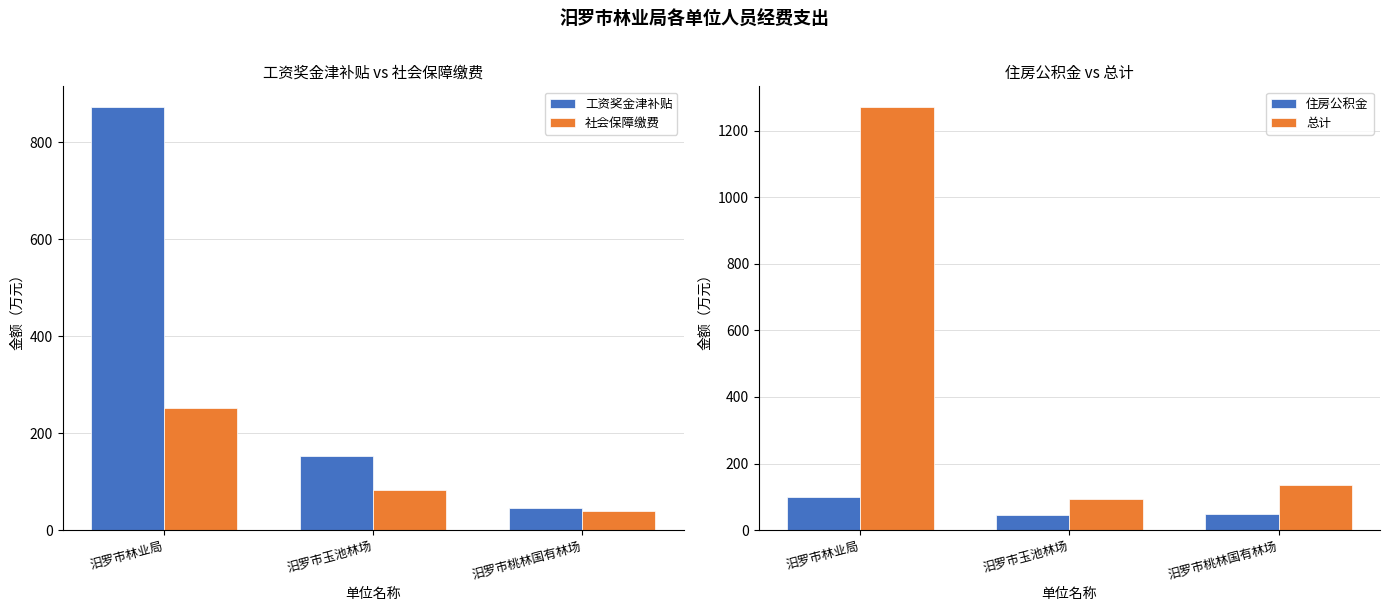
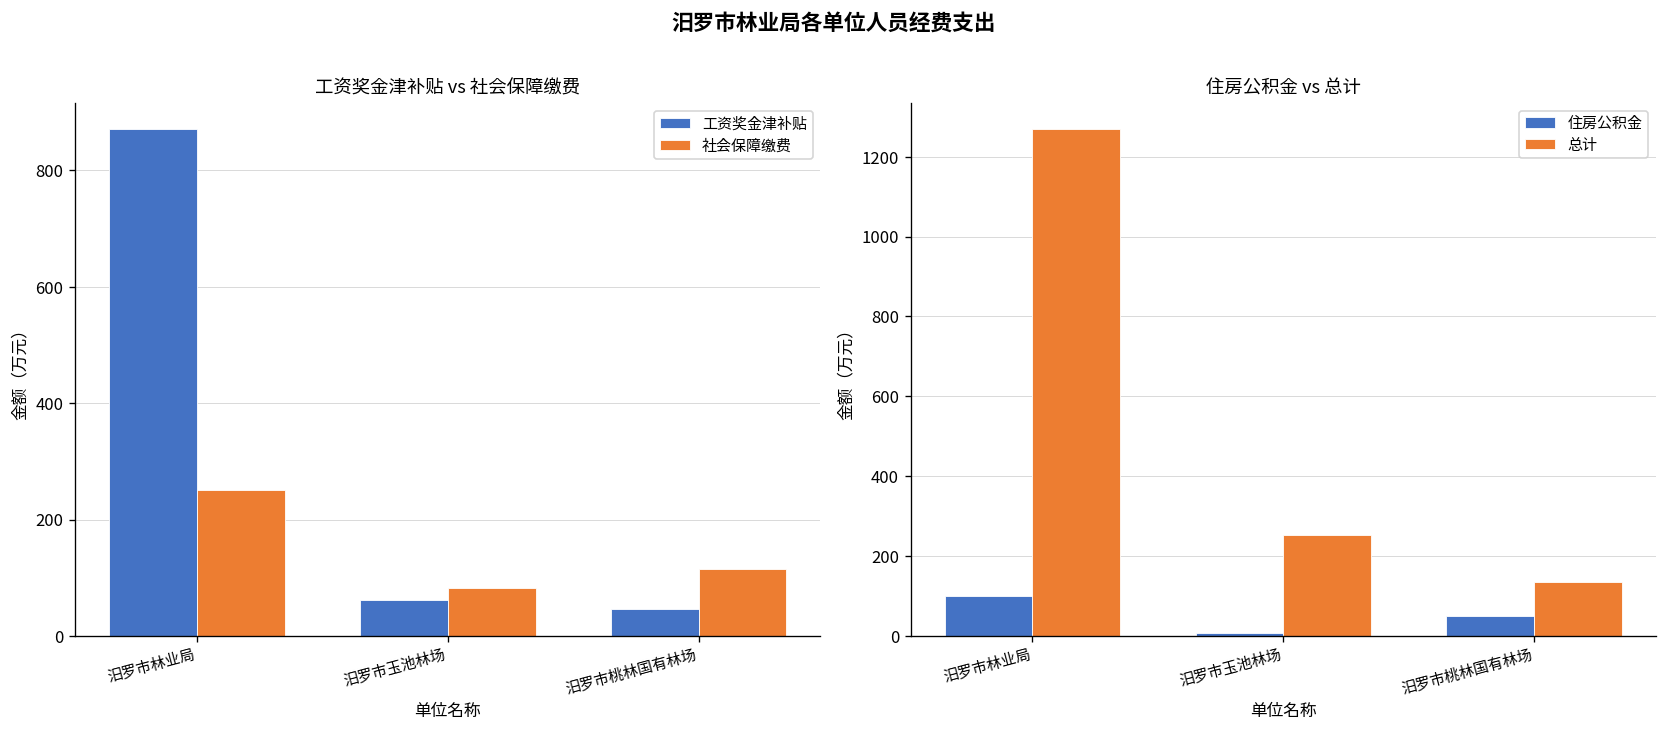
工资奖金津补贴 vs 社会保障缴费, 工资奖金津补贴, 汨罗市玉池林场: 150 -> 60
工资奖金津补贴 vs 社会保障缴费, 社会保障缴费, 汨罗市桃林国有林场: 40 -> 110
住房公积金 vs 总计, 住房公积金, 汨罗市玉池林场: 50 -> 10
住房公积金 vs 总计, 总计, 汨罗市玉池林场: 90 -> 250
